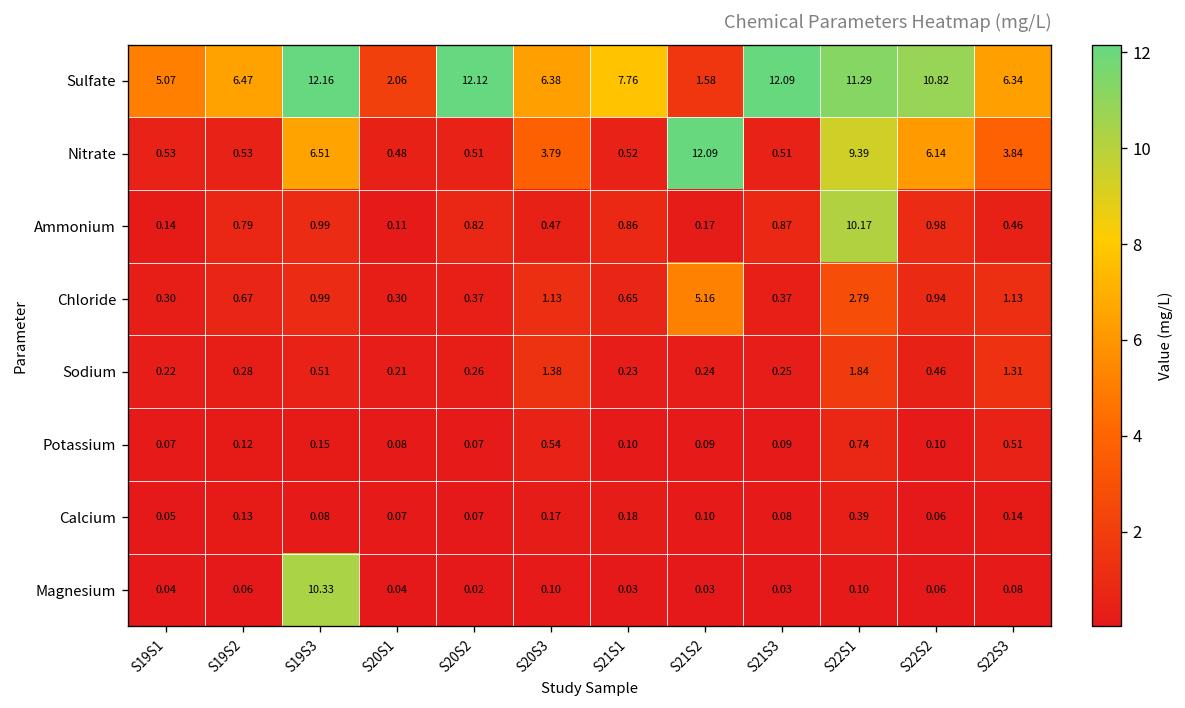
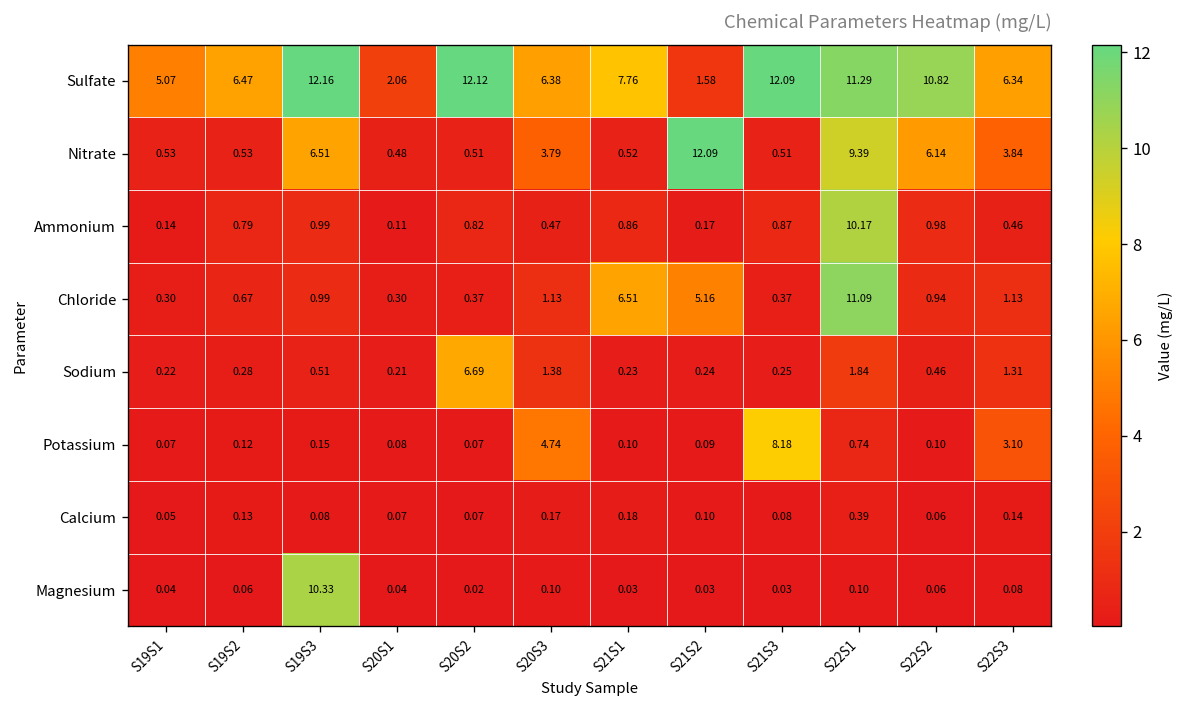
Chloride, S21S1: 0.65 -> 6.51
Chloride, S22S1: 2.79 -> 11.09
Sodium, S20S2: 0.26 -> 6.69
Potassium, S20S3: 0.54 -> 4.74
Potassium, S21S3: 0.09 -> 8.18
Potassium, S22S3: 0.51 -> 3.10
